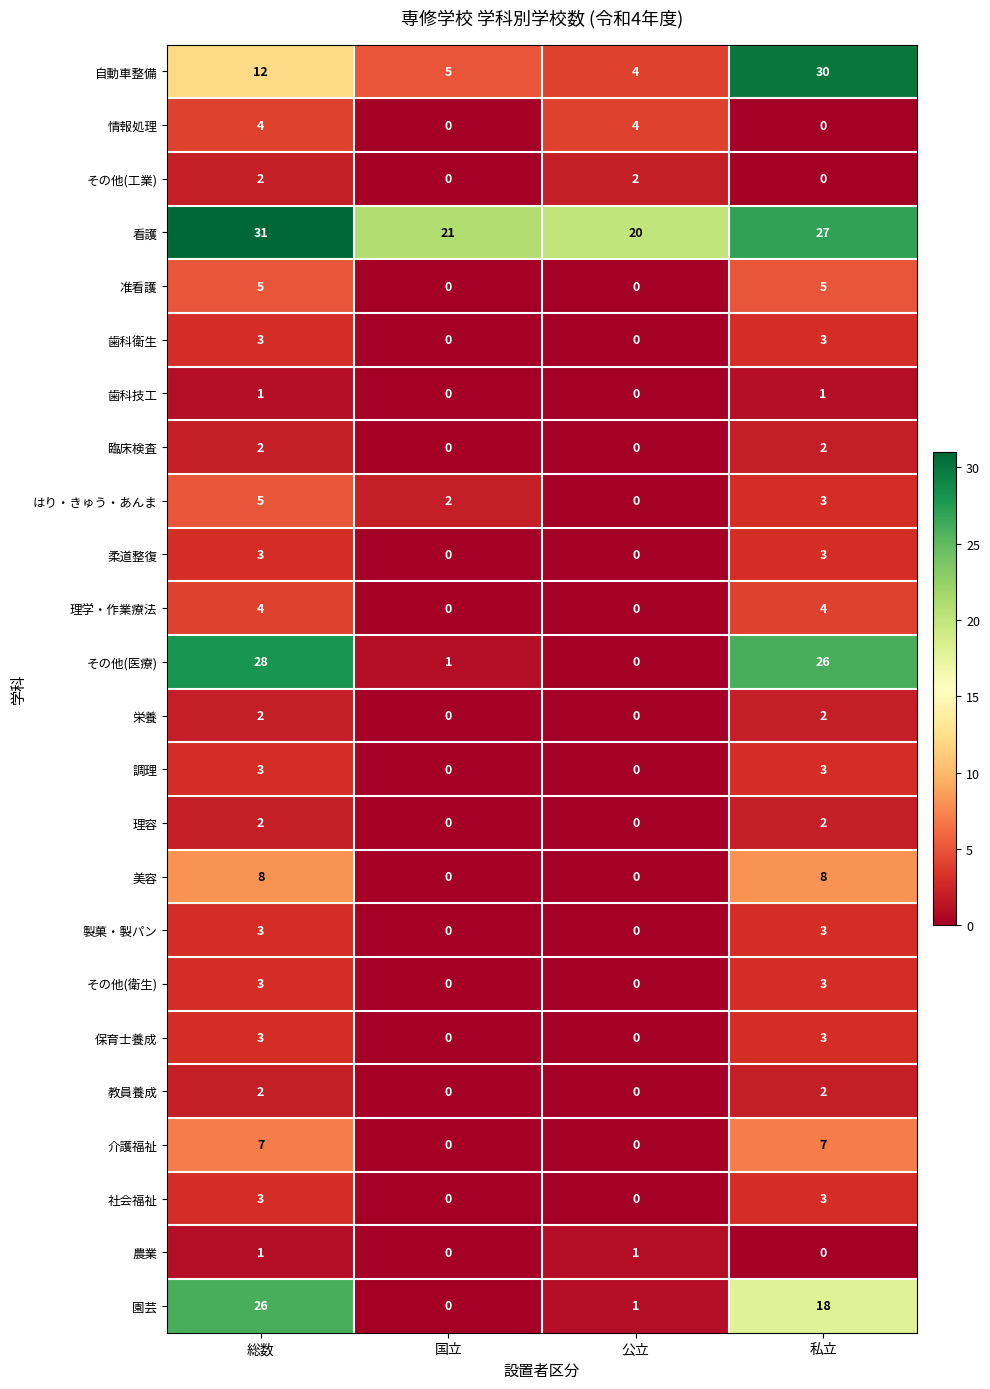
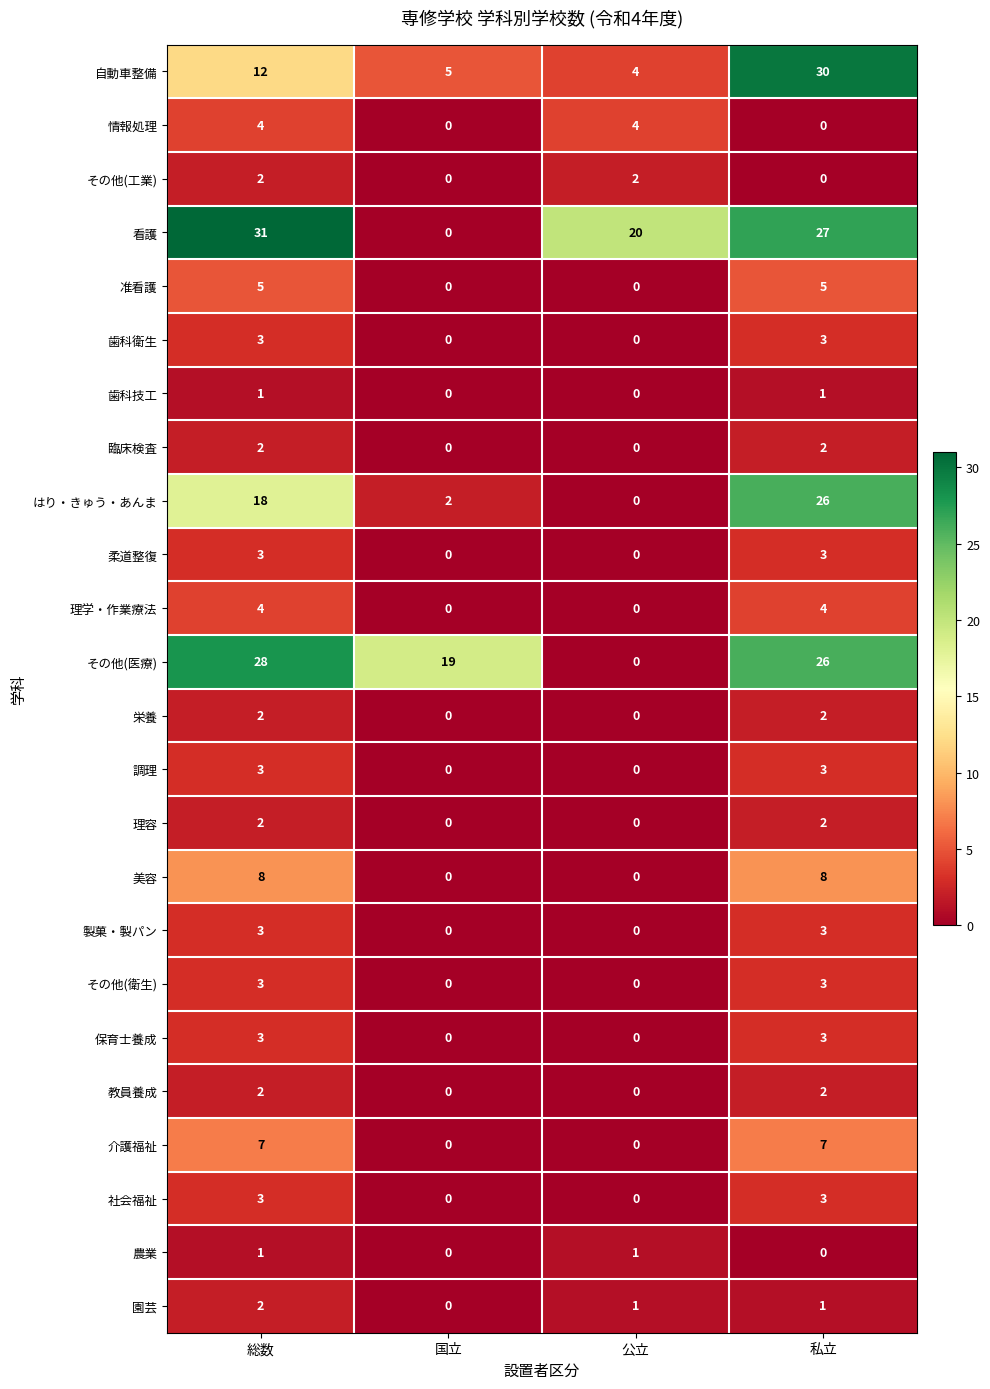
看護, 国立: 21 -> 0
はり・きゅう・あんま, 総数: 5 -> 18
はり・きゅう・あんま, 私立: 3 -> 26
その他(医療), 国立: 1 -> 19
園芸, 総数: 26 -> 2
園芸, 私立: 18 -> 1
